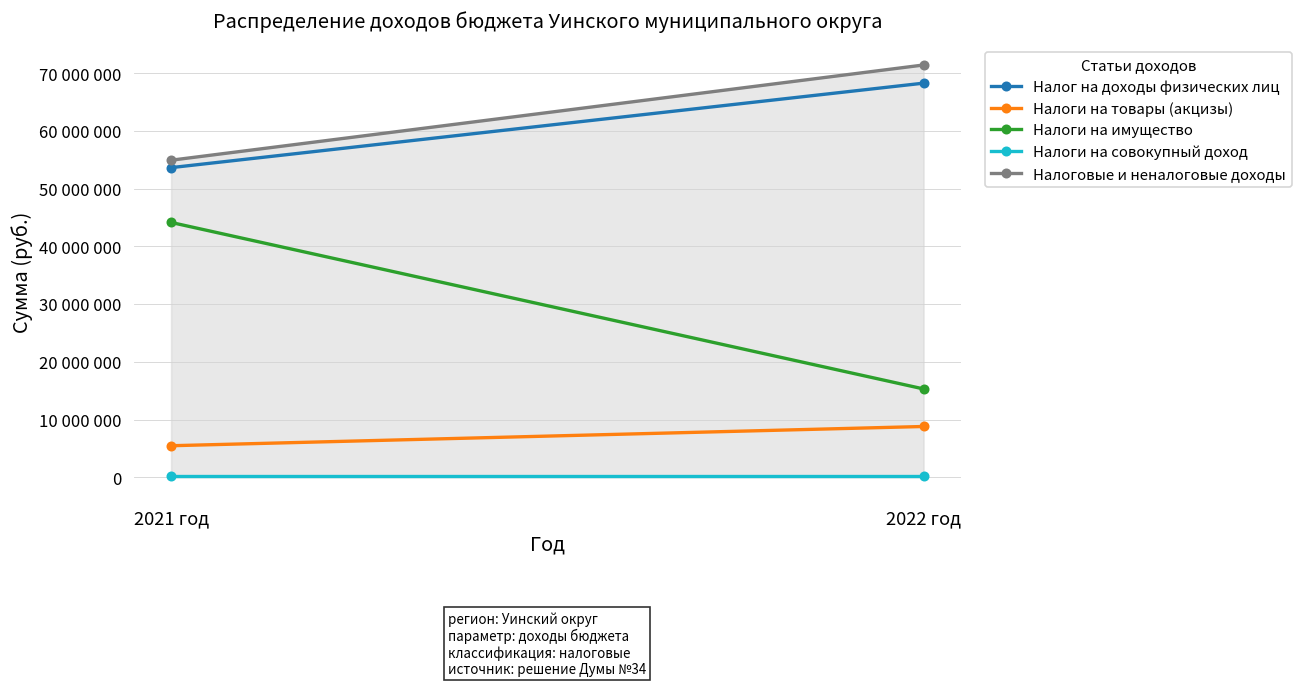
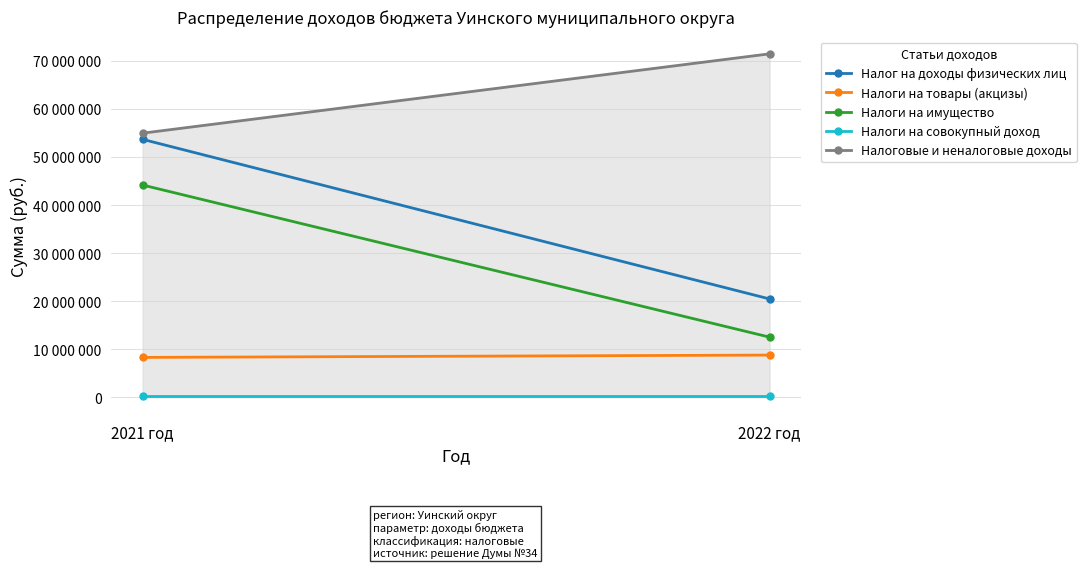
Налоги на товары (акцизы), 2021 год: 5000000 -> 8000000
Налог на доходы физических лиц, 2022 год: 68000000 -> 20000000
Налоги на имущество, 2022 год: 15000000 -> 13000000
